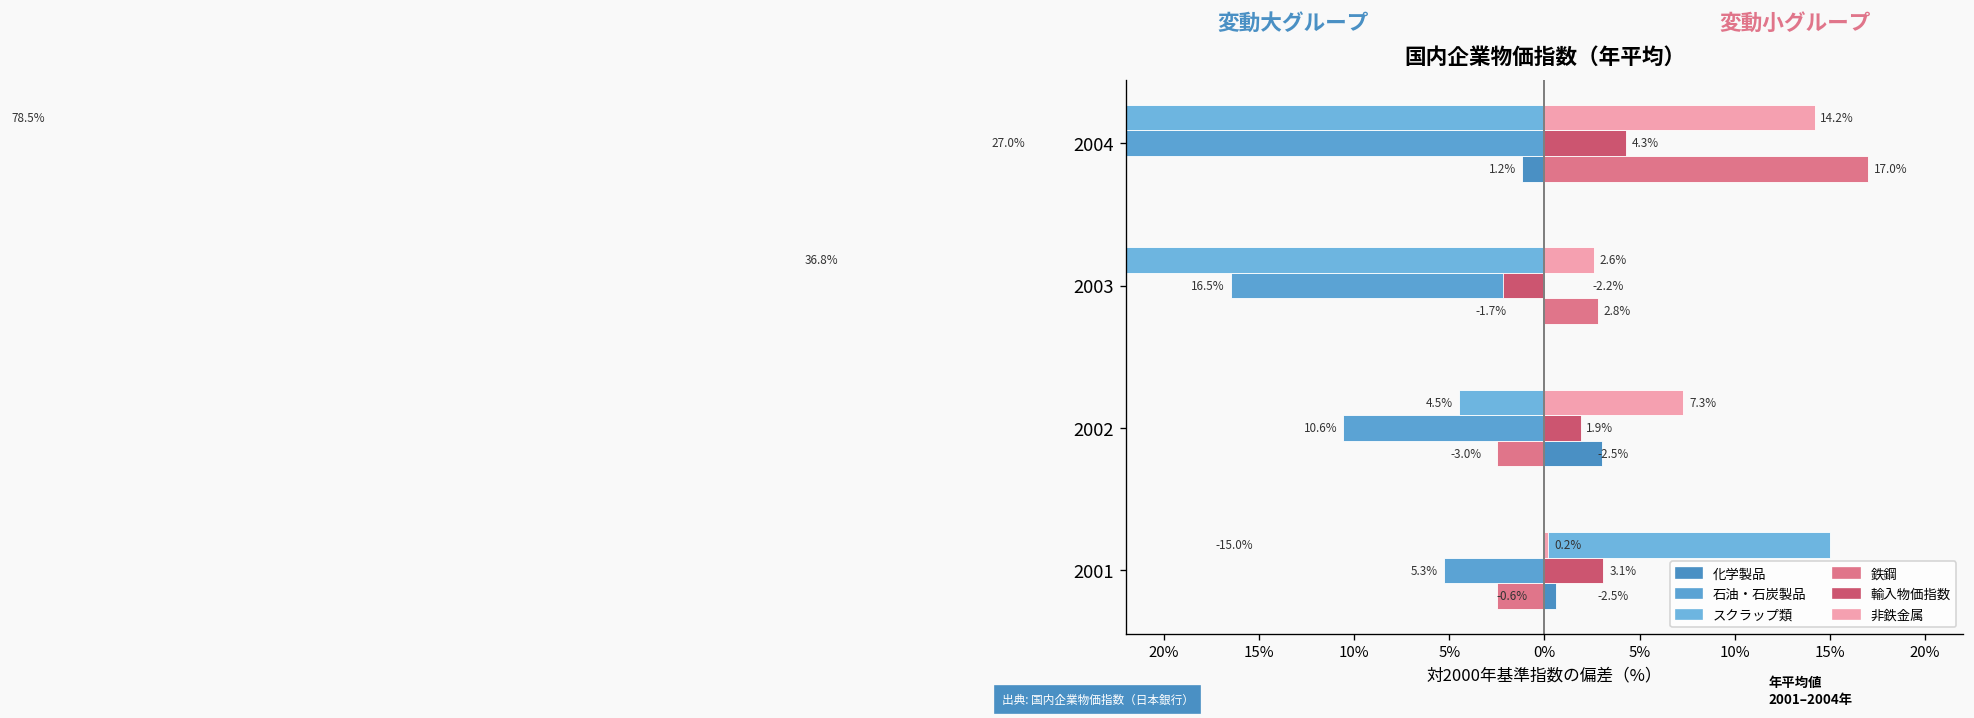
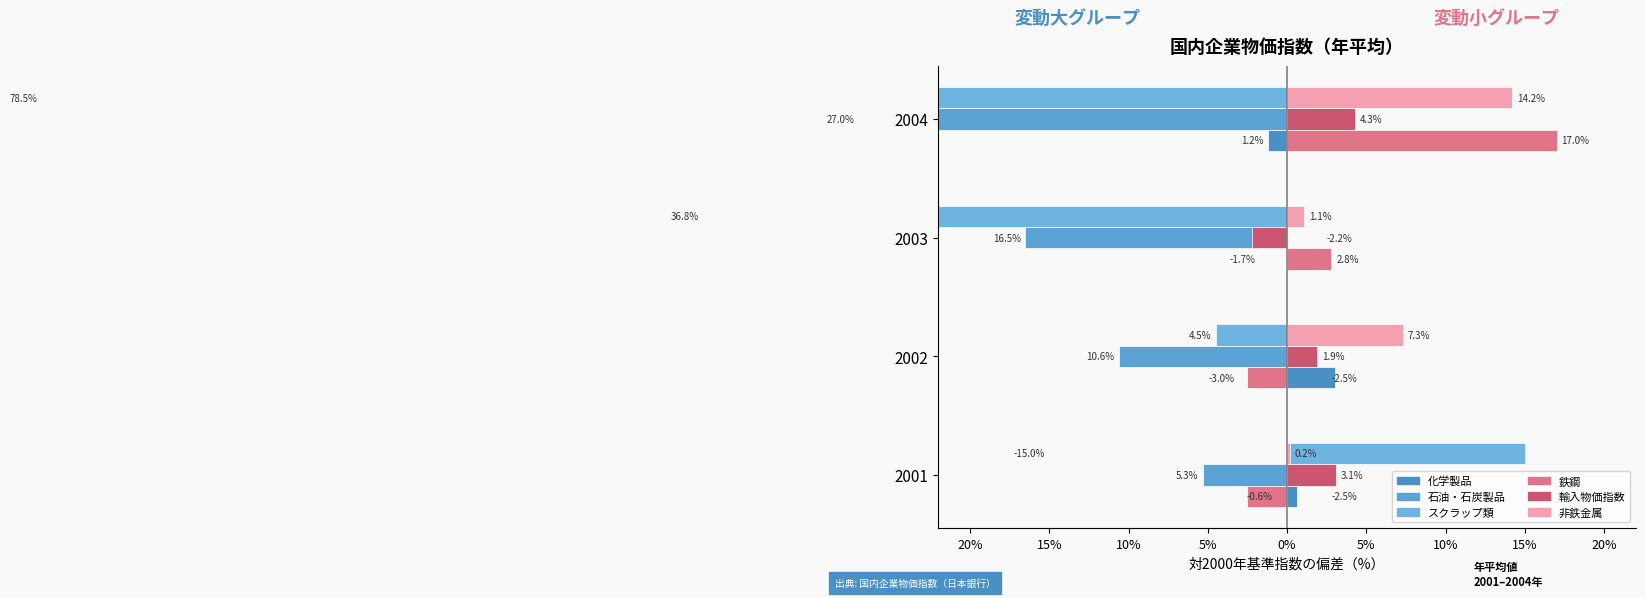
非鉄金属, 2003: 2.6% -> 1.1%
